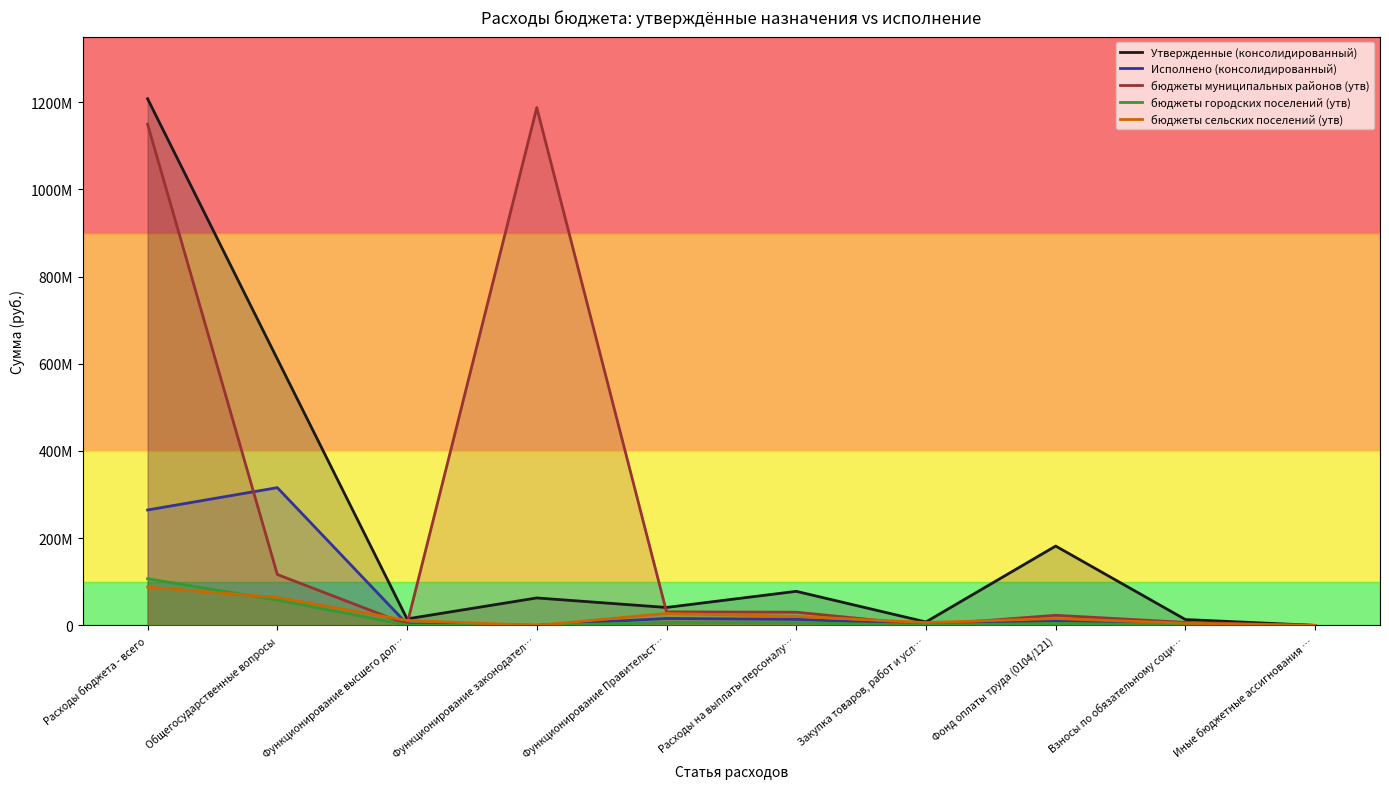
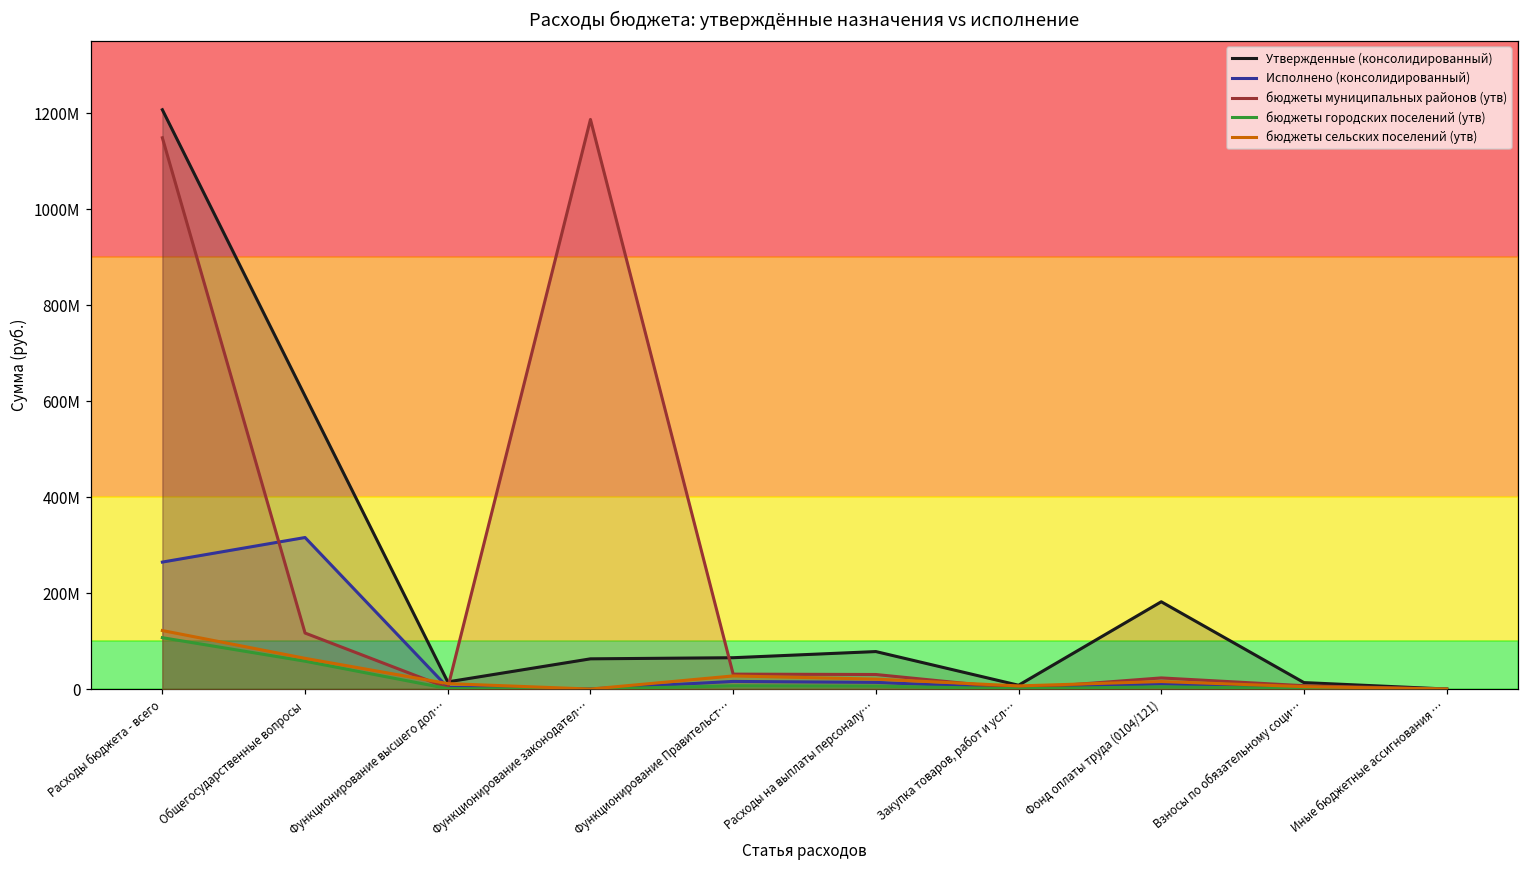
бюджеты сельских поселений (утв), Расходы бюджета - всего: 90000000 -> 120000000
Утвержденные (консолидированный), Функционирование Правительст…: 40000000 -> 70000000
